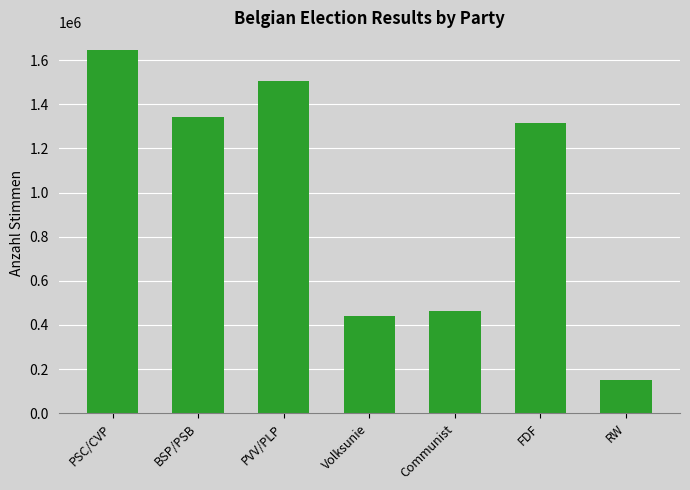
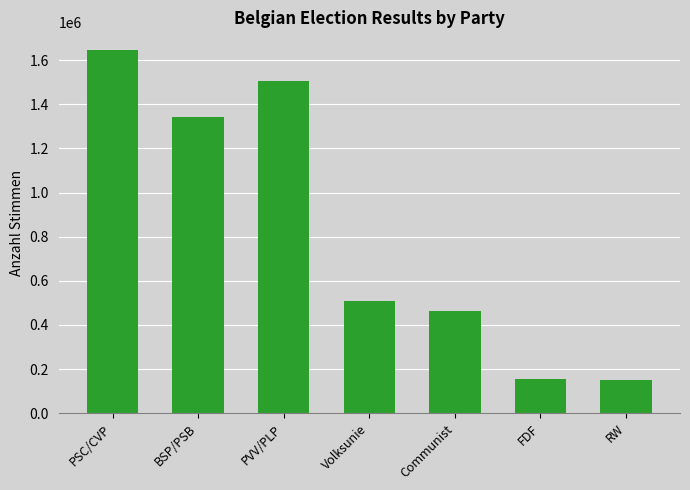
Volksunie: 440000 -> 510000
FDF: 1310000 -> 150000
